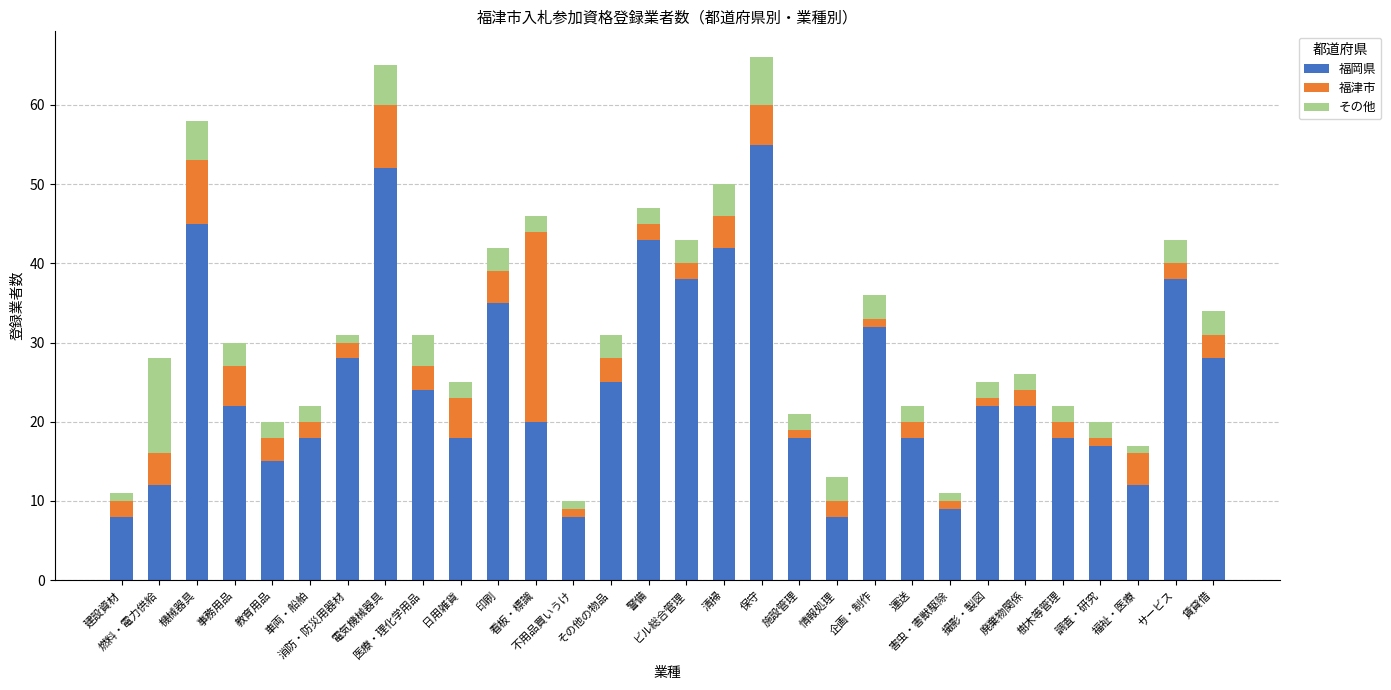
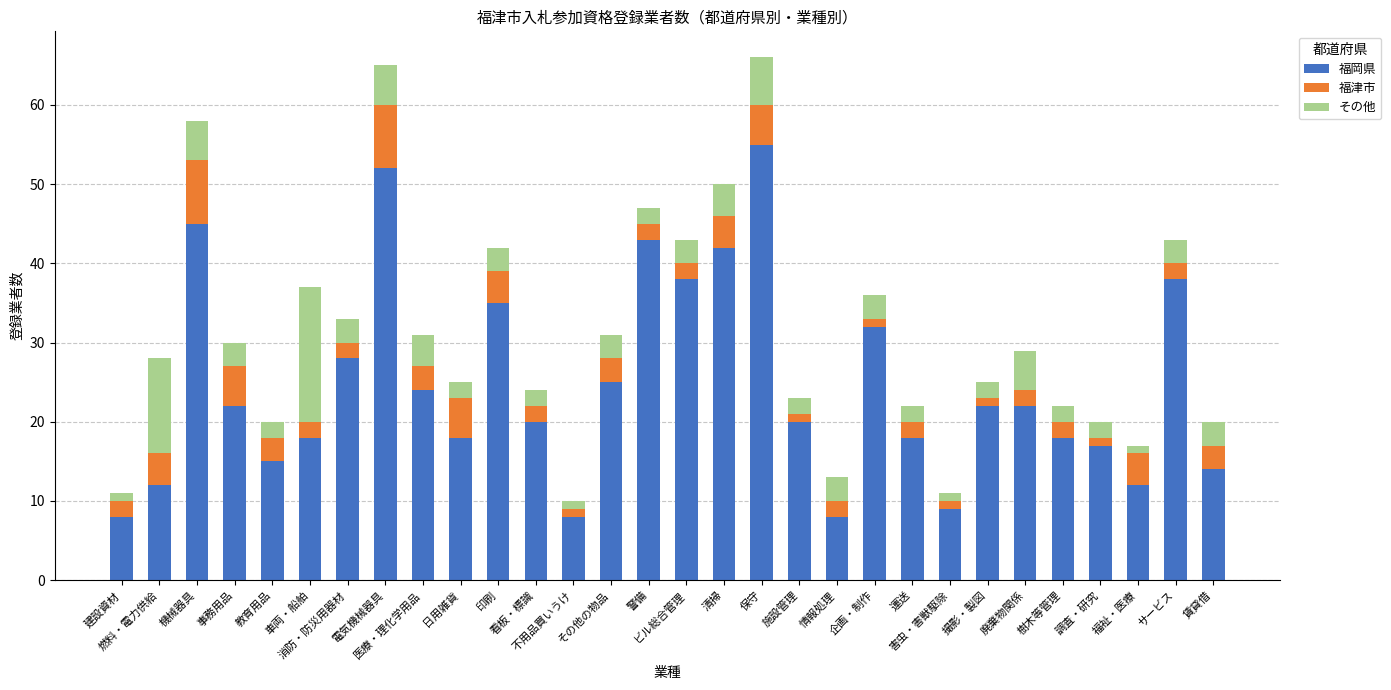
その他, 車両・船舶: 2 -> 17
その他, 消防・防災用器材: 1 -> 3
福津市, 看板・標識: 24 -> 2
福岡県, 施設管理: 18 -> 20
その他, 廃棄物関係: 2 -> 5
福岡県, 賃貸借: 28 -> 14
